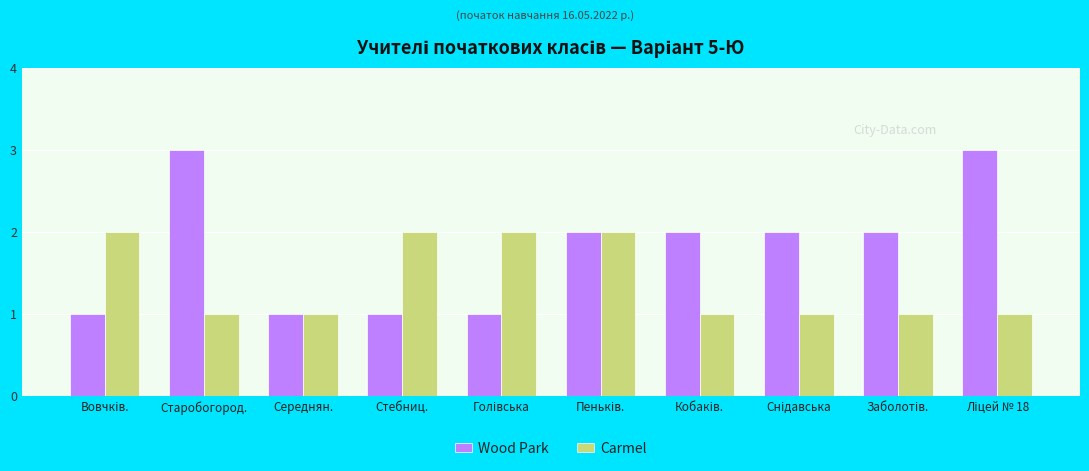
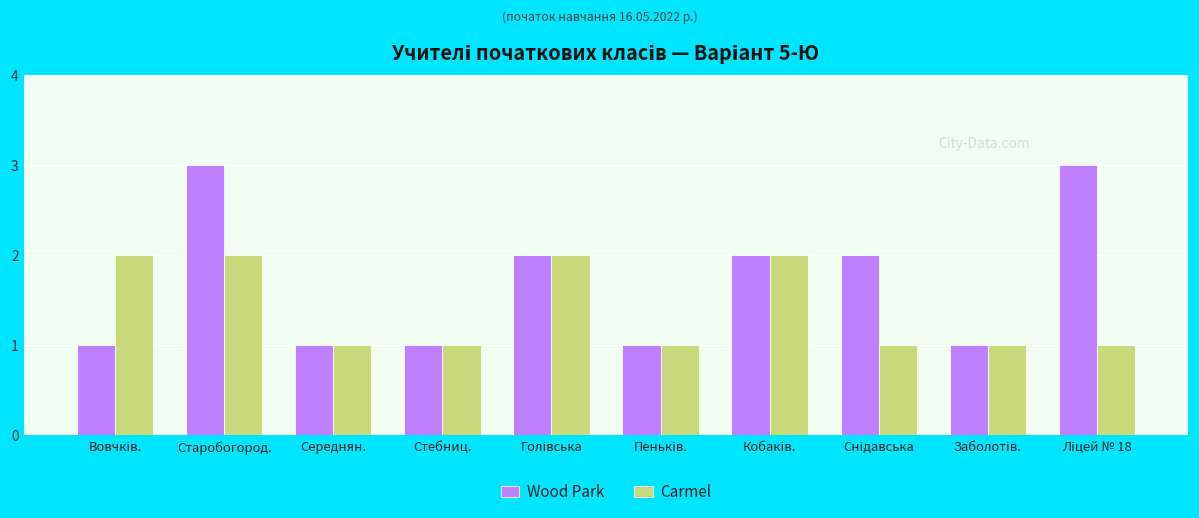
Carmel, Старобогород.: 1 -> 2
Carmel, Стебниц.: 2 -> 1
Wood Park, Голівська: 1 -> 2
Wood Park, Пеньків.: 2 -> 1
Carmel, Пеньків.: 2 -> 1
Carmel, Кобаків.: 1 -> 2
Wood Park, Заболотів.: 2 -> 1
